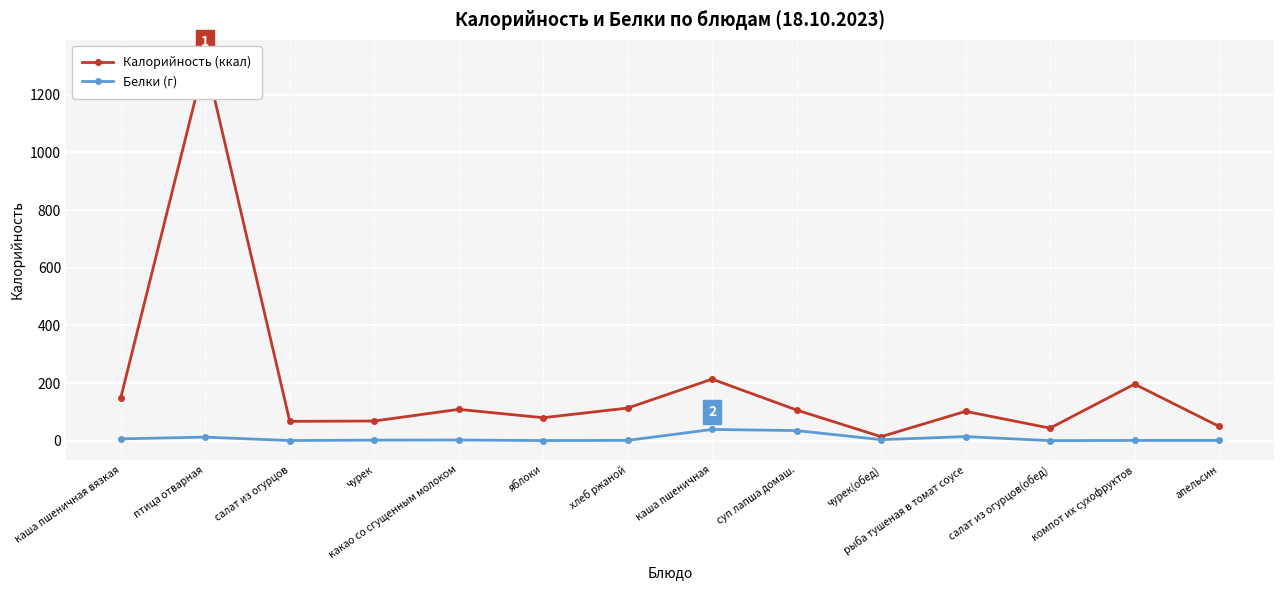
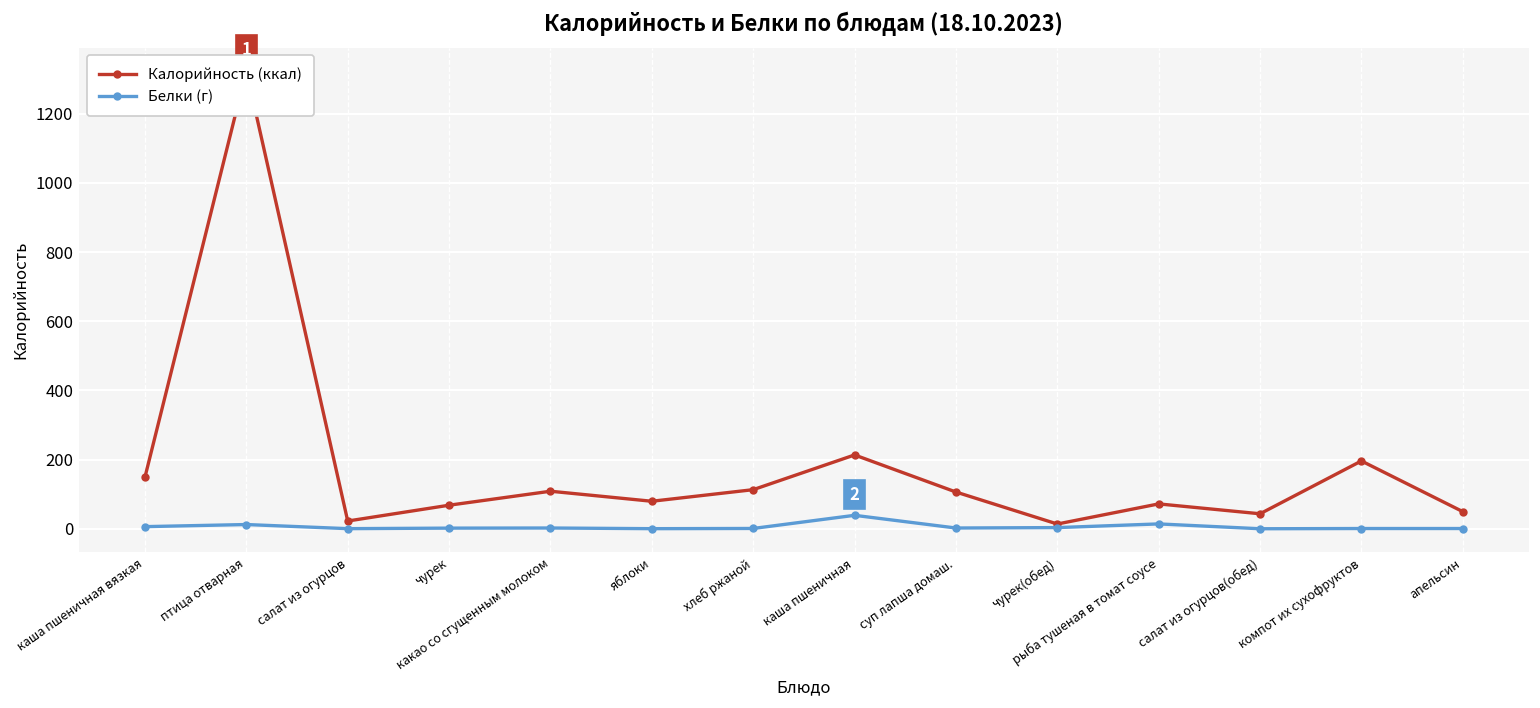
Калорийность (ккал), салат из огурцов: 70 -> 20
Белки (г), суп лапша домаш.: 40 -> 0
Калорийность (ккал), рыба тушеная в томат соусе: 100 -> 70
